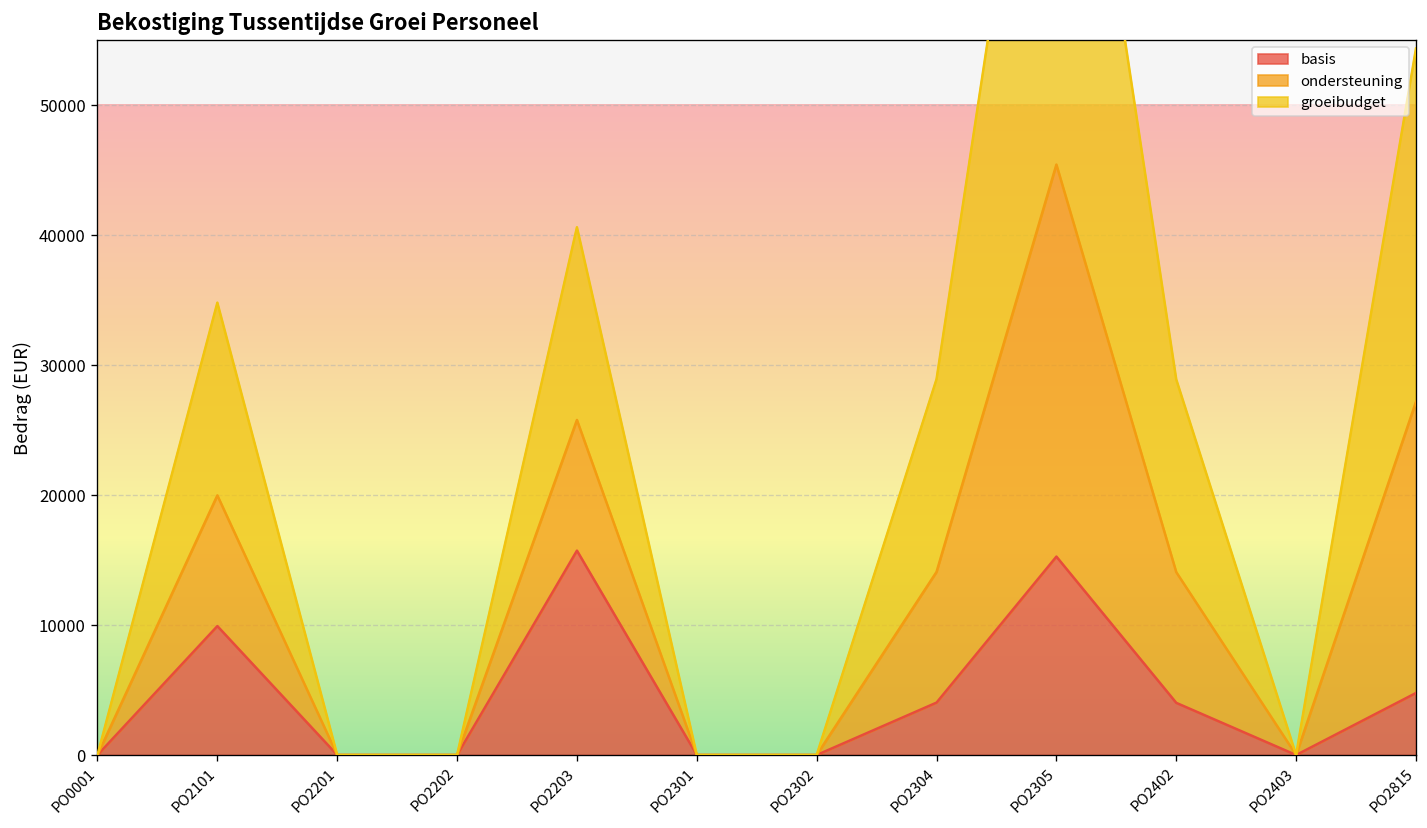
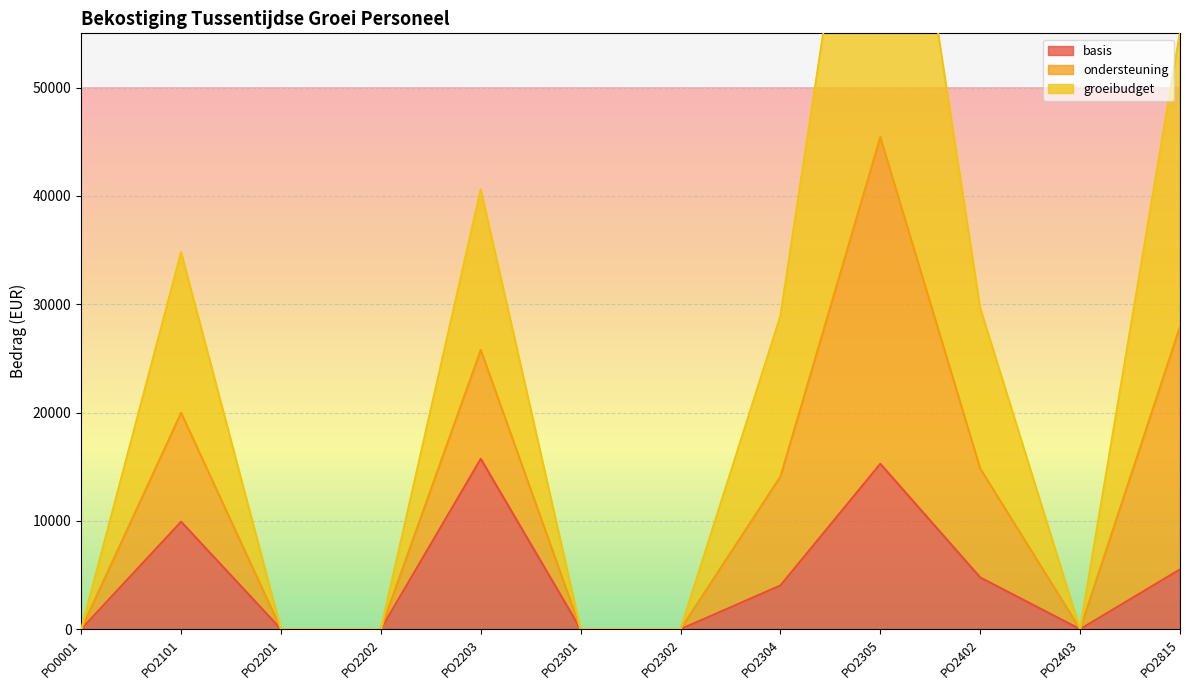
basis, PO2402: 4000 -> 4800
basis, PO2815: 4800 -> 5500
